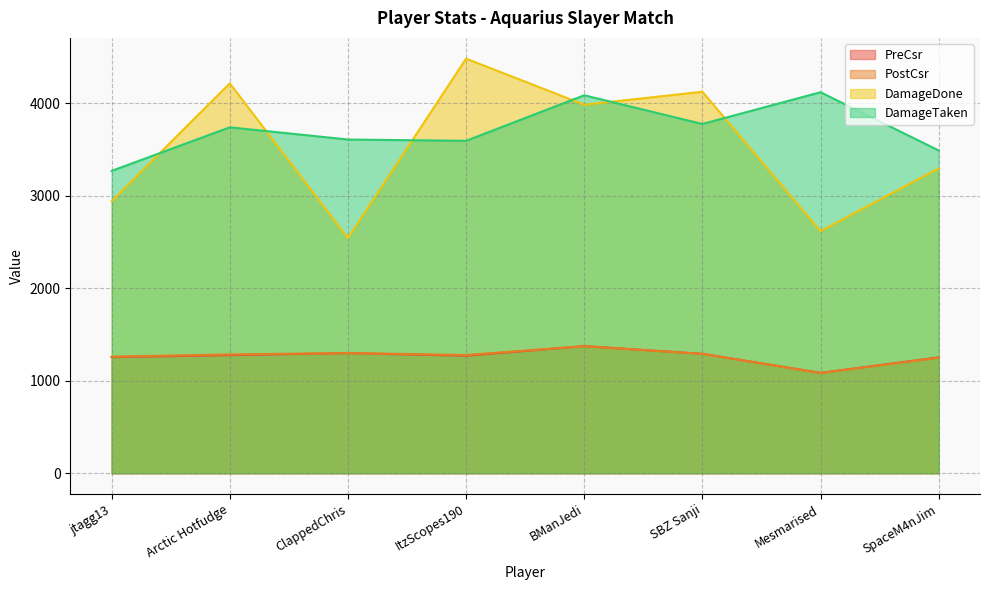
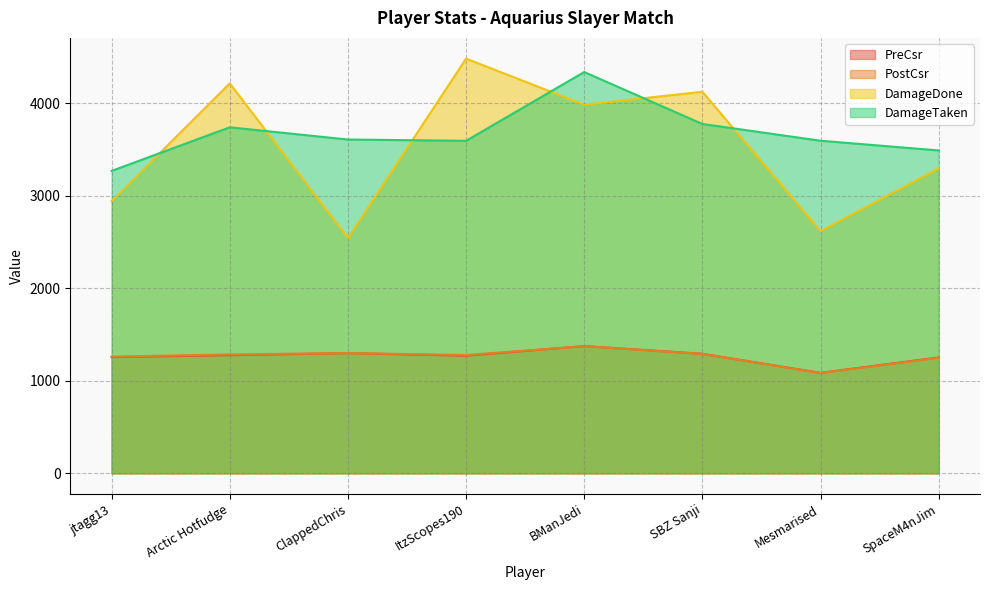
DamageTaken, BManJedi: 4100 -> 4300
DamageTaken, Mesmarised: 4100 -> 3600
